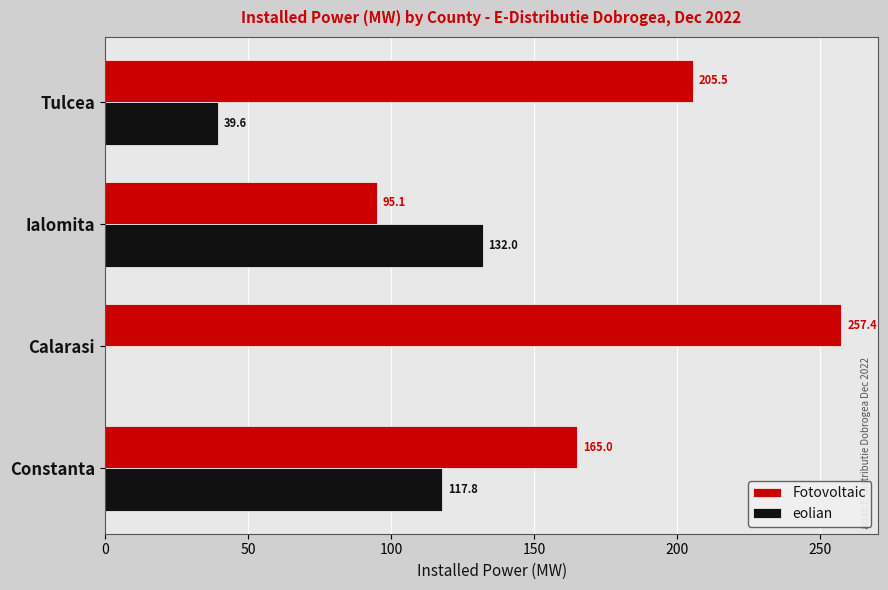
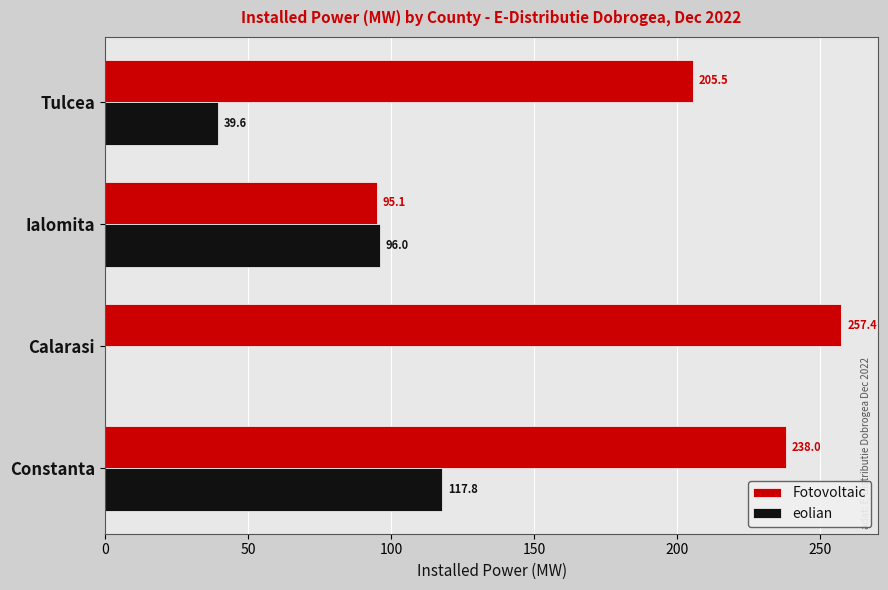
eolian, Ialomita: 132.0 -> 96.0
Fotovoltaic, Constanta: 165.0 -> 238.0
